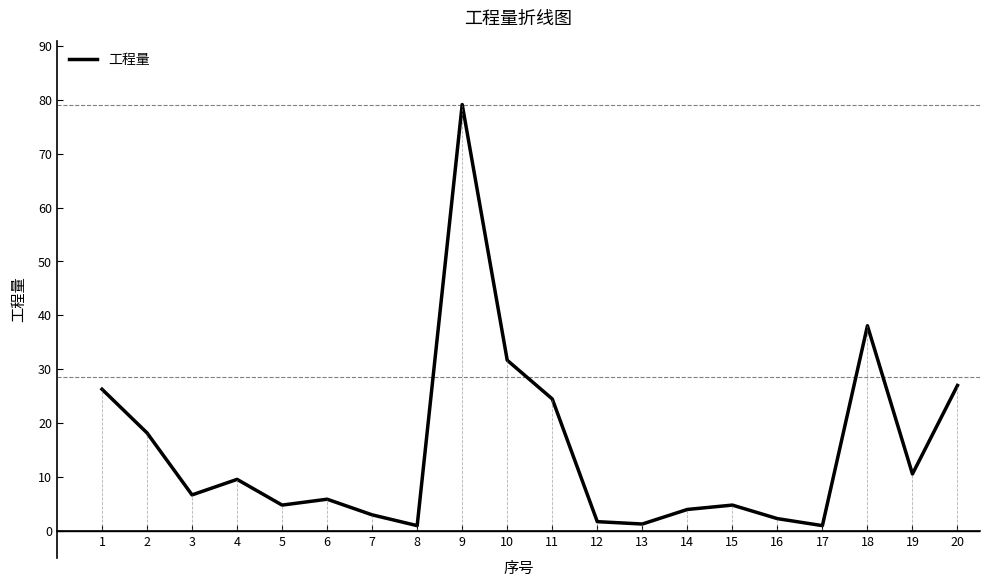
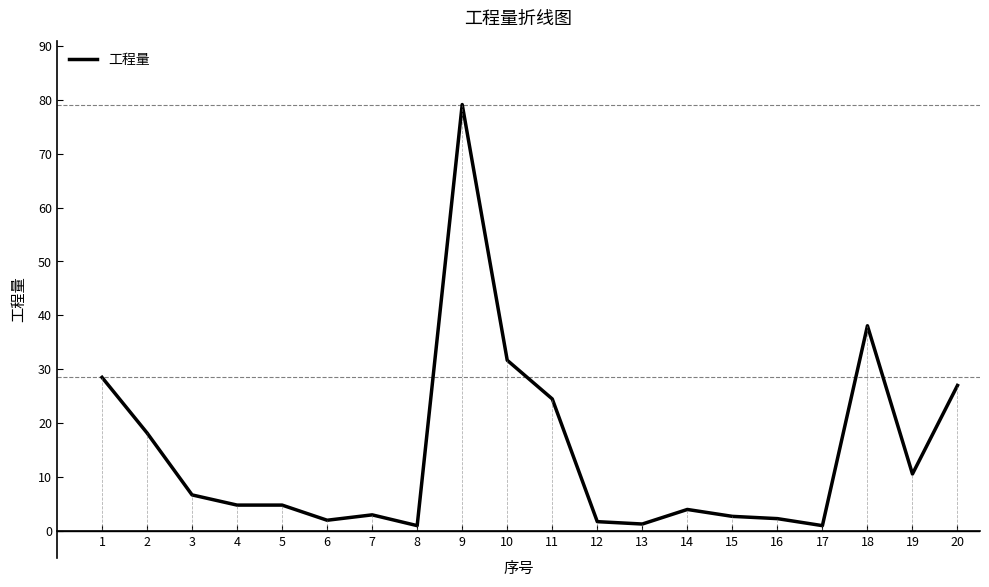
工程量, 1: 26 -> 29
工程量, 4: 10 -> 5
工程量, 6: 6 -> 2
工程量, 15: 5 -> 3
